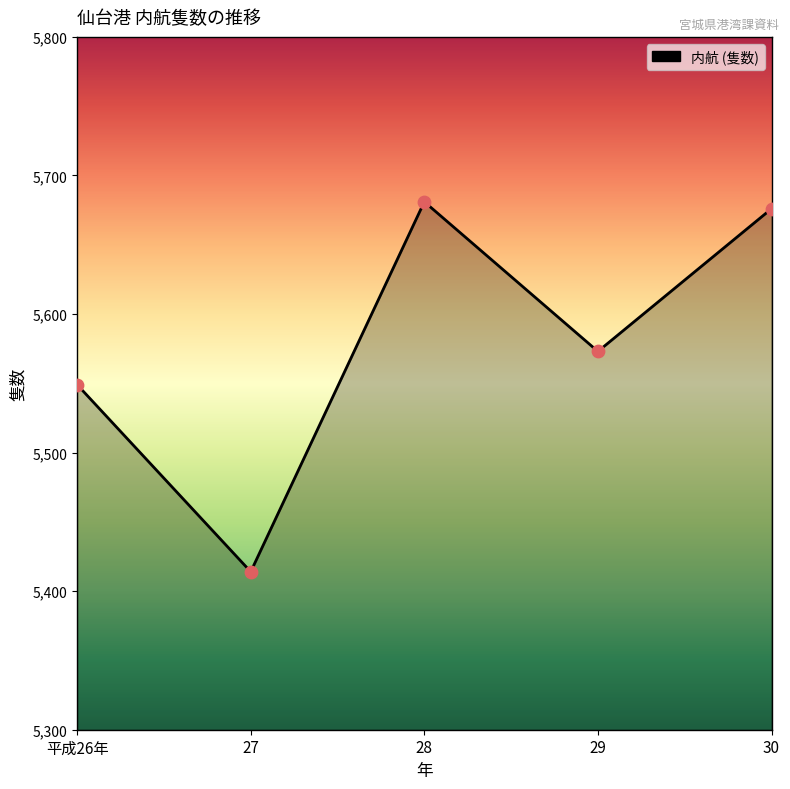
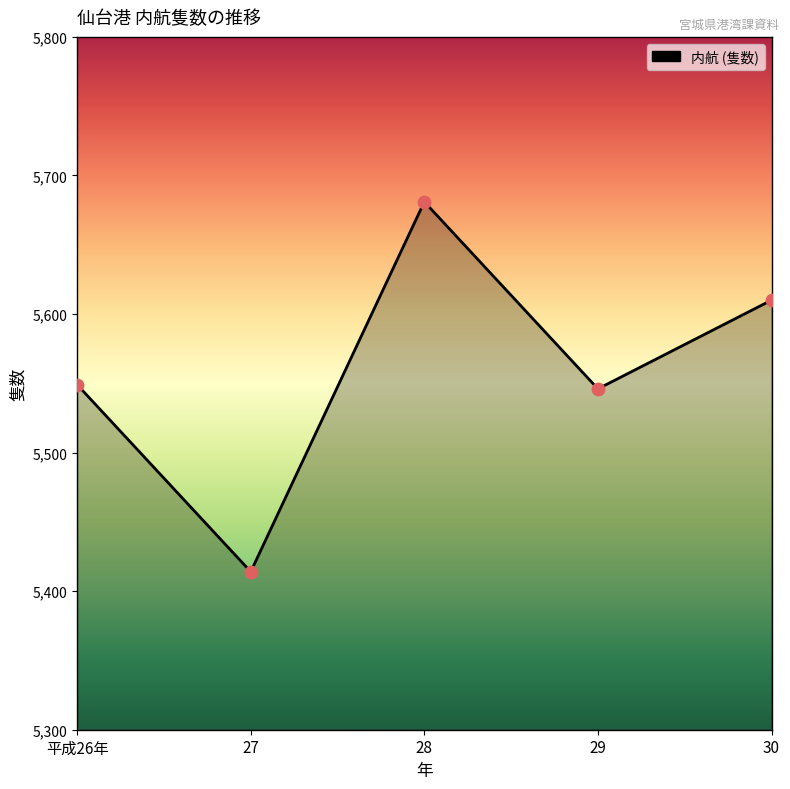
29: 5,573 -> 5,546
30: 5,676 -> 5,610
